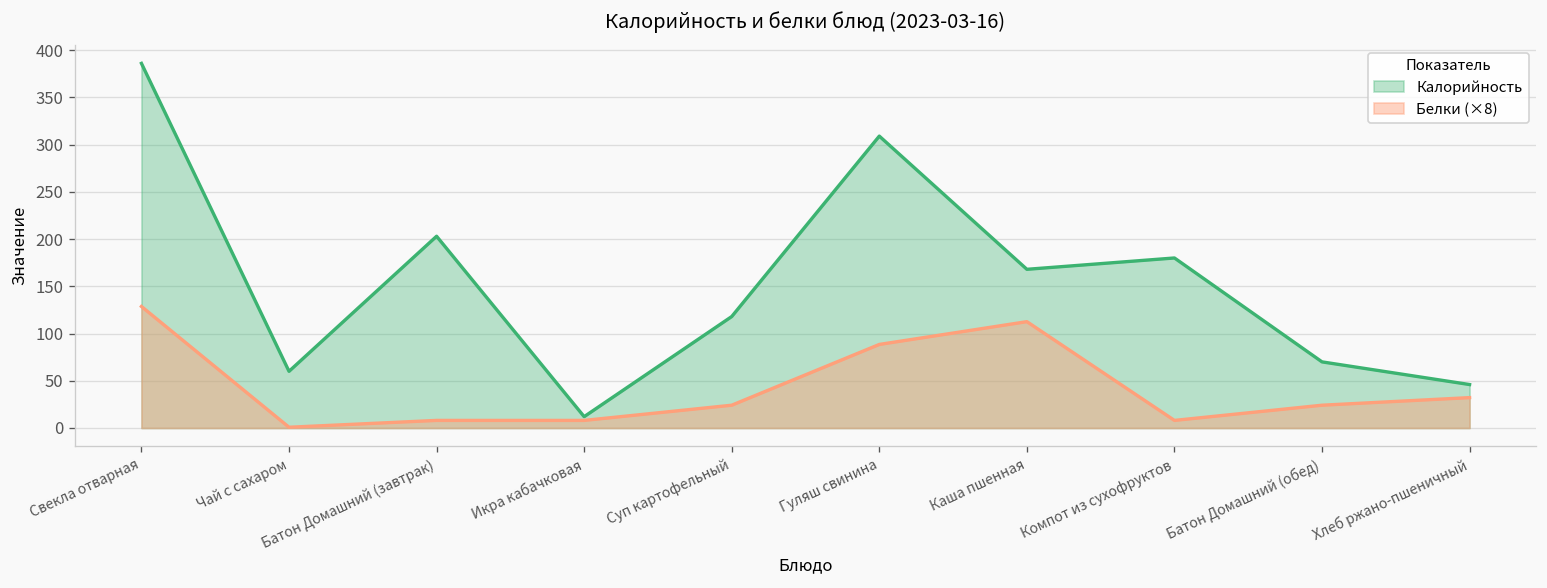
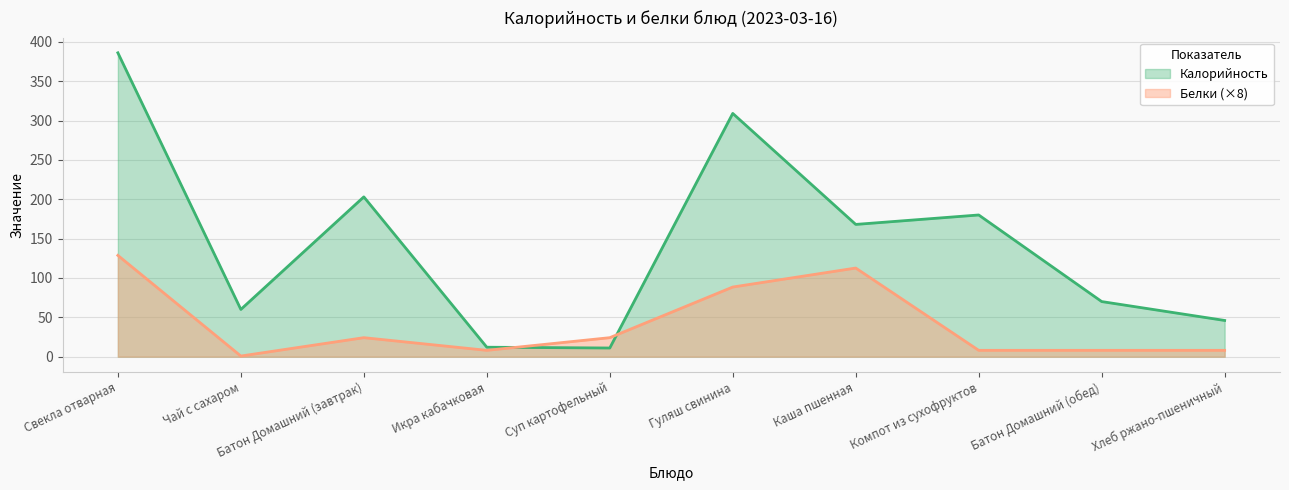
Белки (×8), Батон Домашний (завтрак): 10 -> 20
Калорийность, Суп картофельный: 120 -> 10
Белки (×8), Батон Домашний (обед): 20 -> 10
Белки (×8), Хлеб ржано-пшеничный: 30 -> 10
